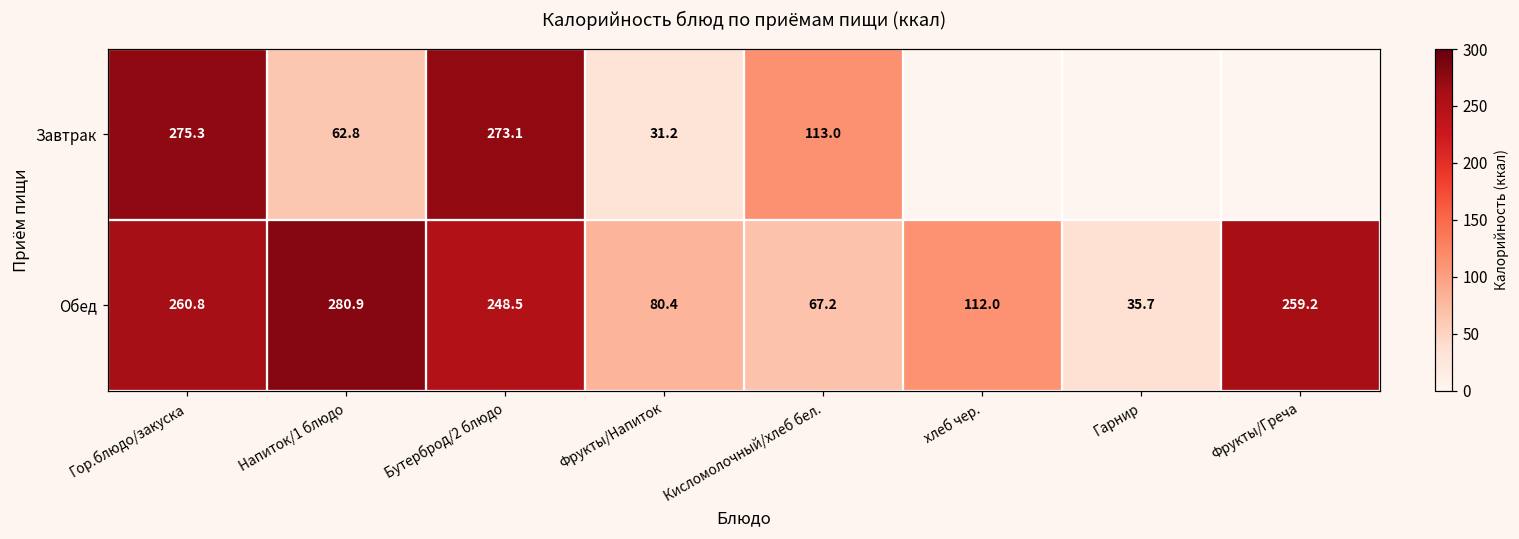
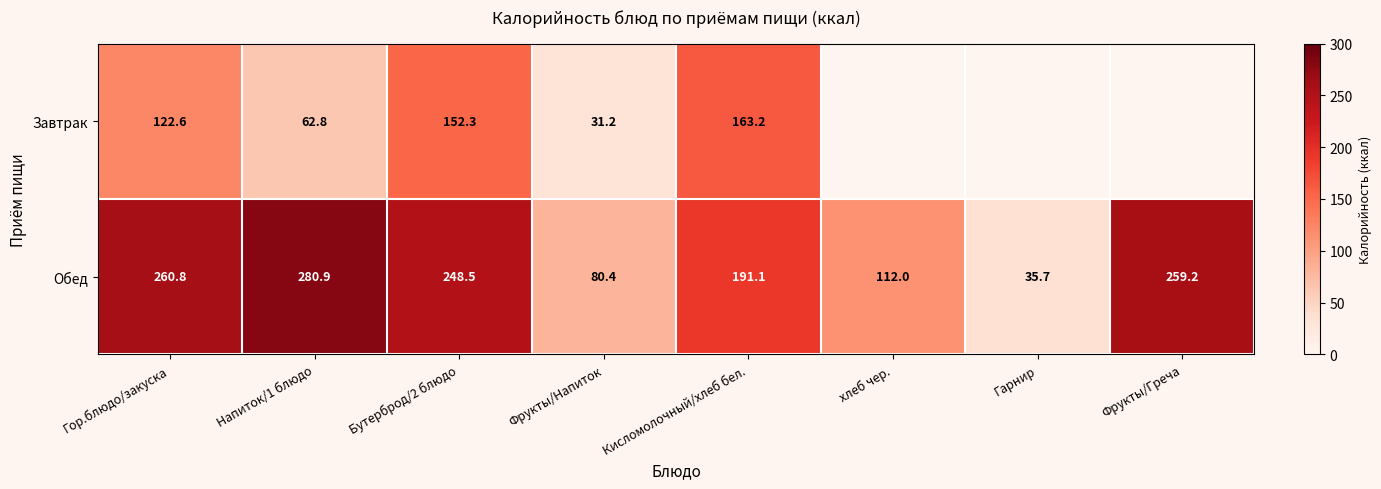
Завтрак, Гор.блюдо/закуска: 275.3 -> 122.6
Завтрак, Бутерброд/2 блюдо: 273.1 -> 152.3
Завтрак, Кисломолочный/хлеб бел.: 113.0 -> 163.2
Обед, Кисломолочный/хлеб бел.: 67.2 -> 191.1
